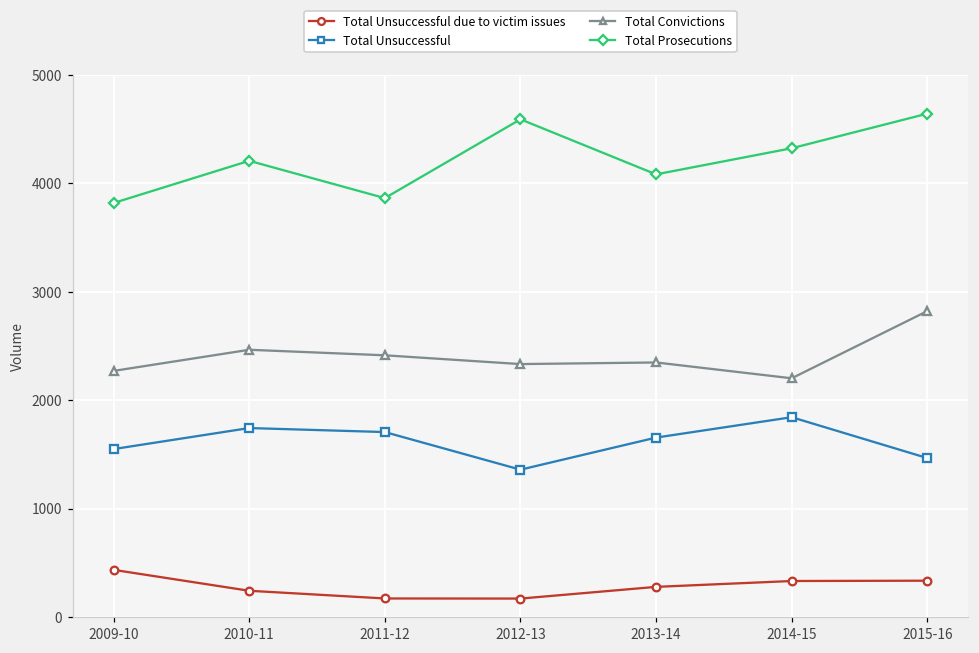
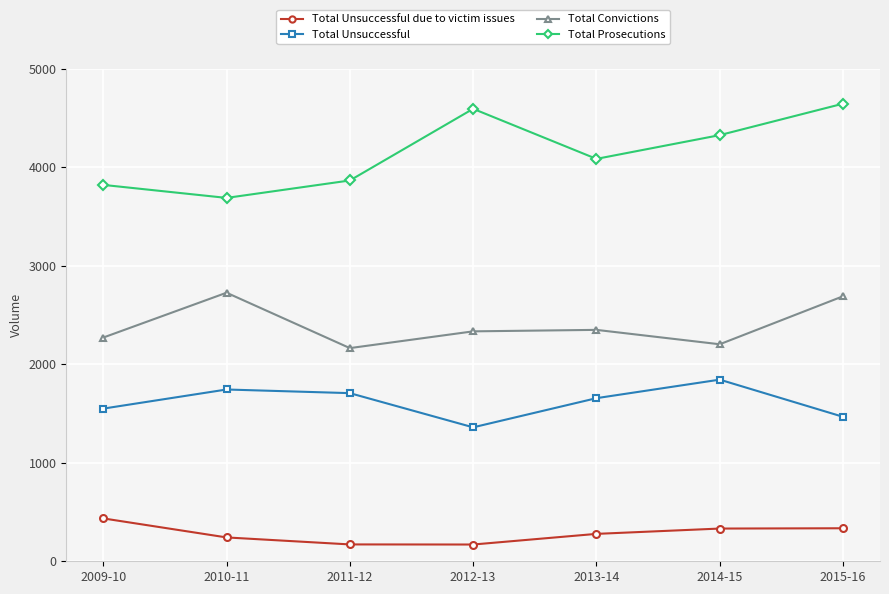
Total Convictions, 2010-11: 2500 -> 2700
Total Prosecutions, 2010-11: 4200 -> 3700
Total Convictions, 2011-12: 2400 -> 2200
Total Convictions, 2015-16: 2800 -> 2700
